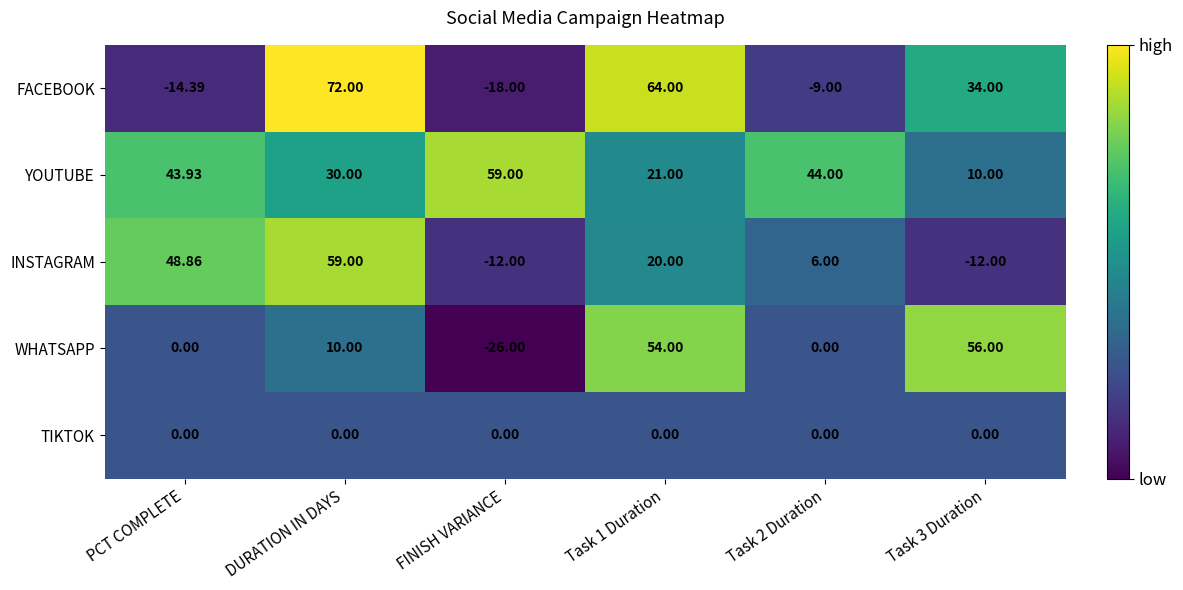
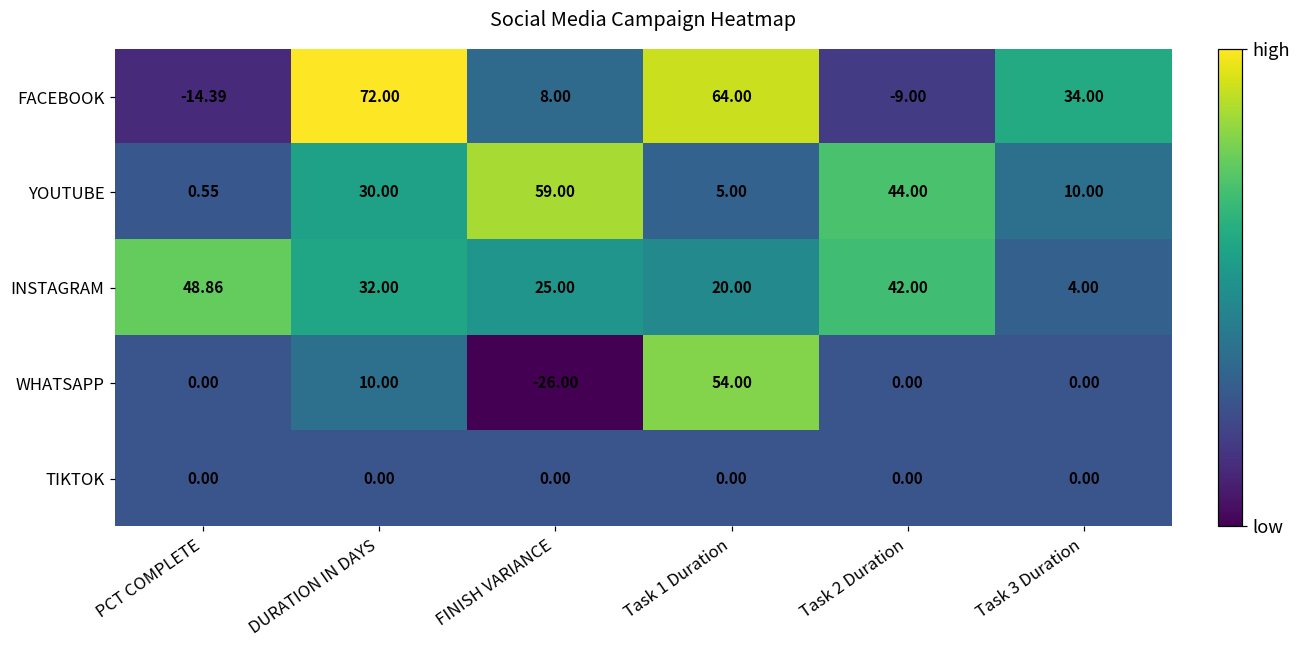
FACEBOOK, FINISH VARIANCE: -18.00 -> 8.00
YOUTUBE, PCT COMPLETE: 43.93 -> 0.55
YOUTUBE, Task 1 Duration: 21.00 -> 5.00
INSTAGRAM, DURATION IN DAYS: 59.00 -> 32.00
INSTAGRAM, FINISH VARIANCE: -12.00 -> 25.00
INSTAGRAM, Task 2 Duration: 6.00 -> 42.00
INSTAGRAM, Task 3 Duration: -12.00 -> 4.00
WHATSAPP, Task 3 Duration: 56.00 -> 0.00
